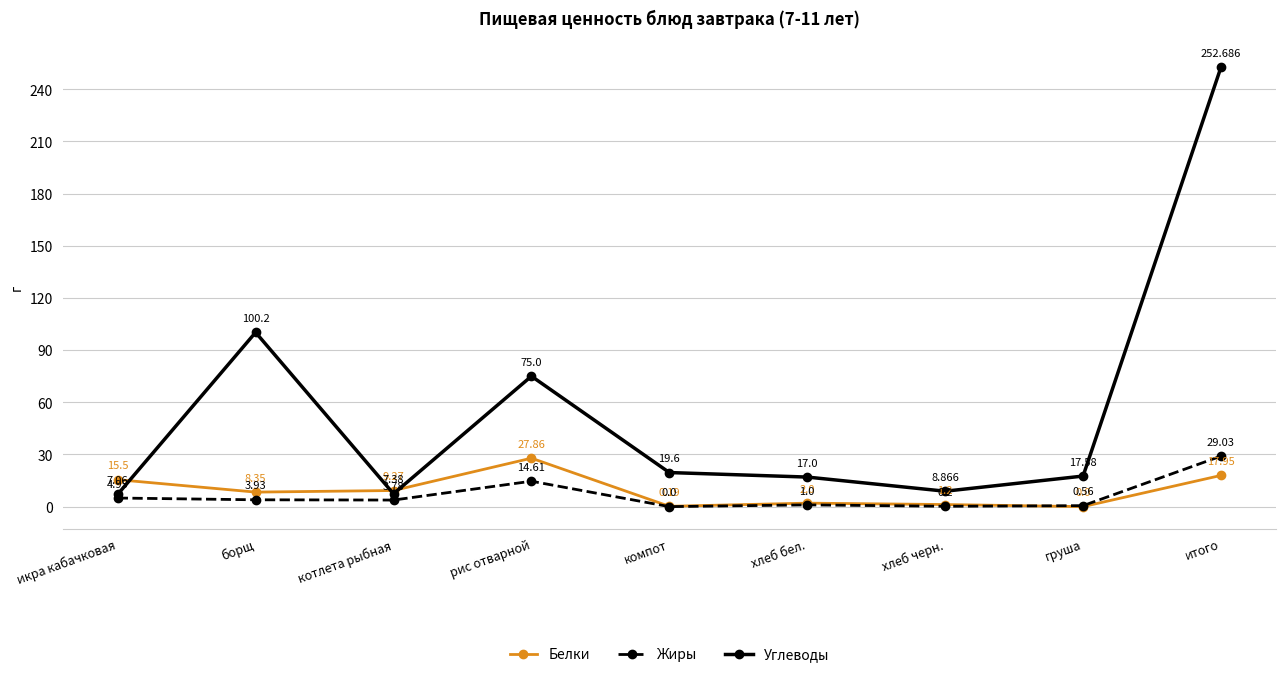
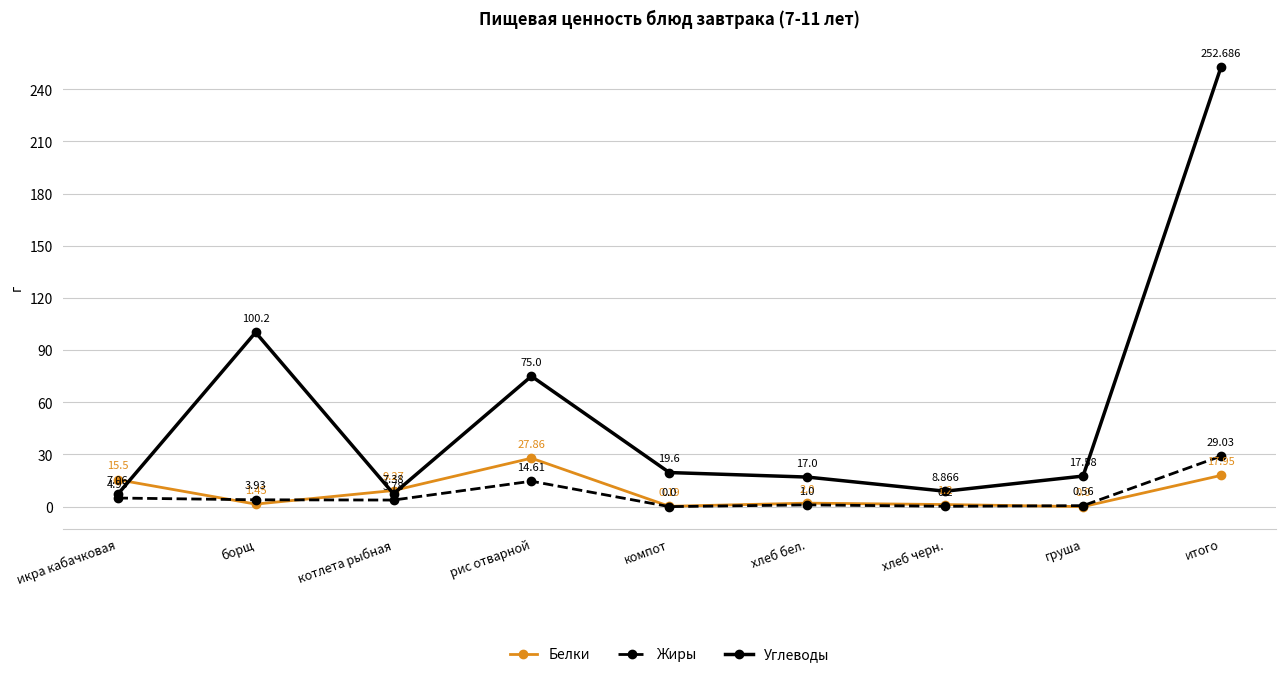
Белки, борщ: 8.35 -> 1.45
